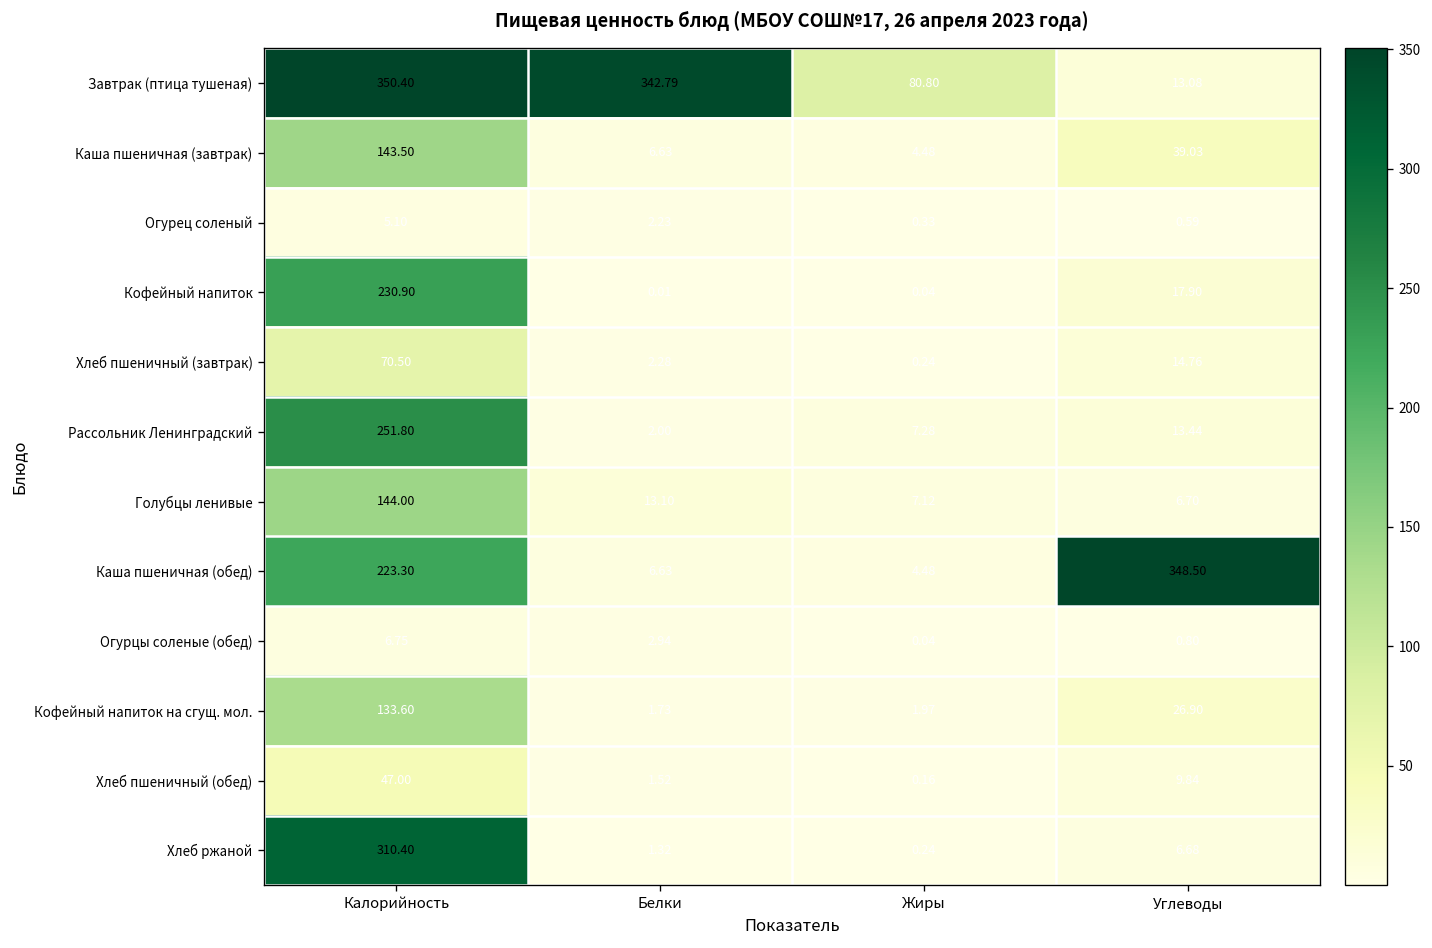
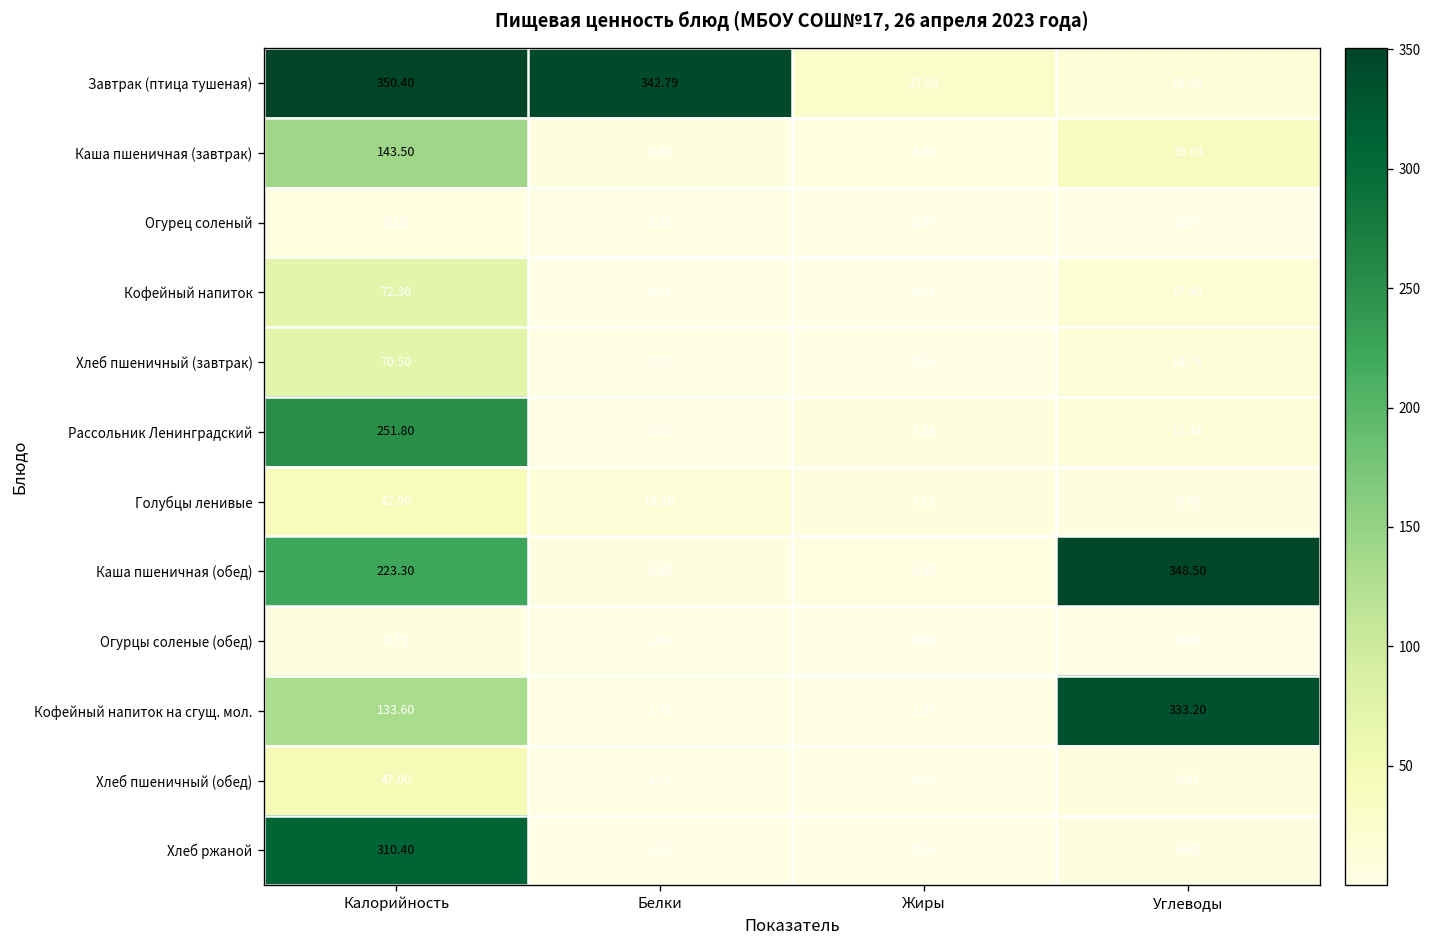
Завтрак (птица тушеная), Жиры: 80.80 -> 27.63
Кофейный напиток, Калорийность: 230.90 -> 72.30
Голубцы ленивые, Калорийность: 144.00 -> 42.90
Кофейный напиток на сгущ. мол., Углеводы: 26.90 -> 333.20
